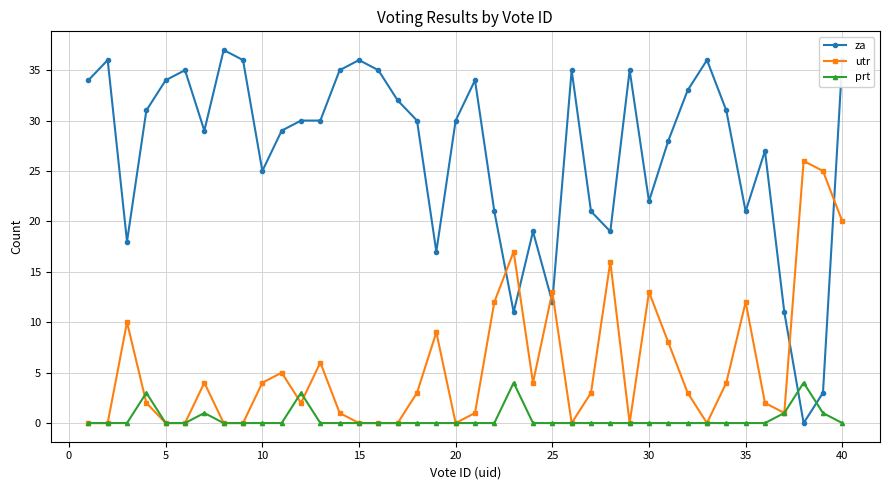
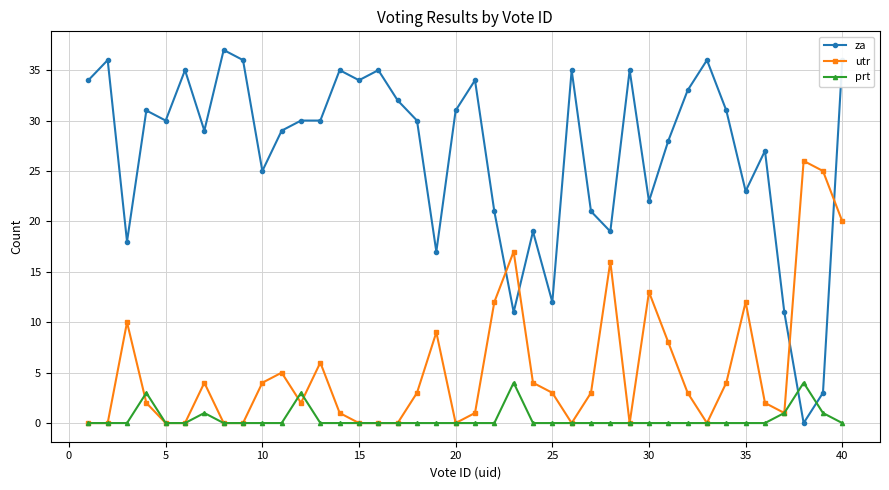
za, 5: 34 -> 30
za, 15: 36 -> 34
za, 20: 30 -> 31
utr, 25: 13 -> 3
za, 35: 21 -> 23
